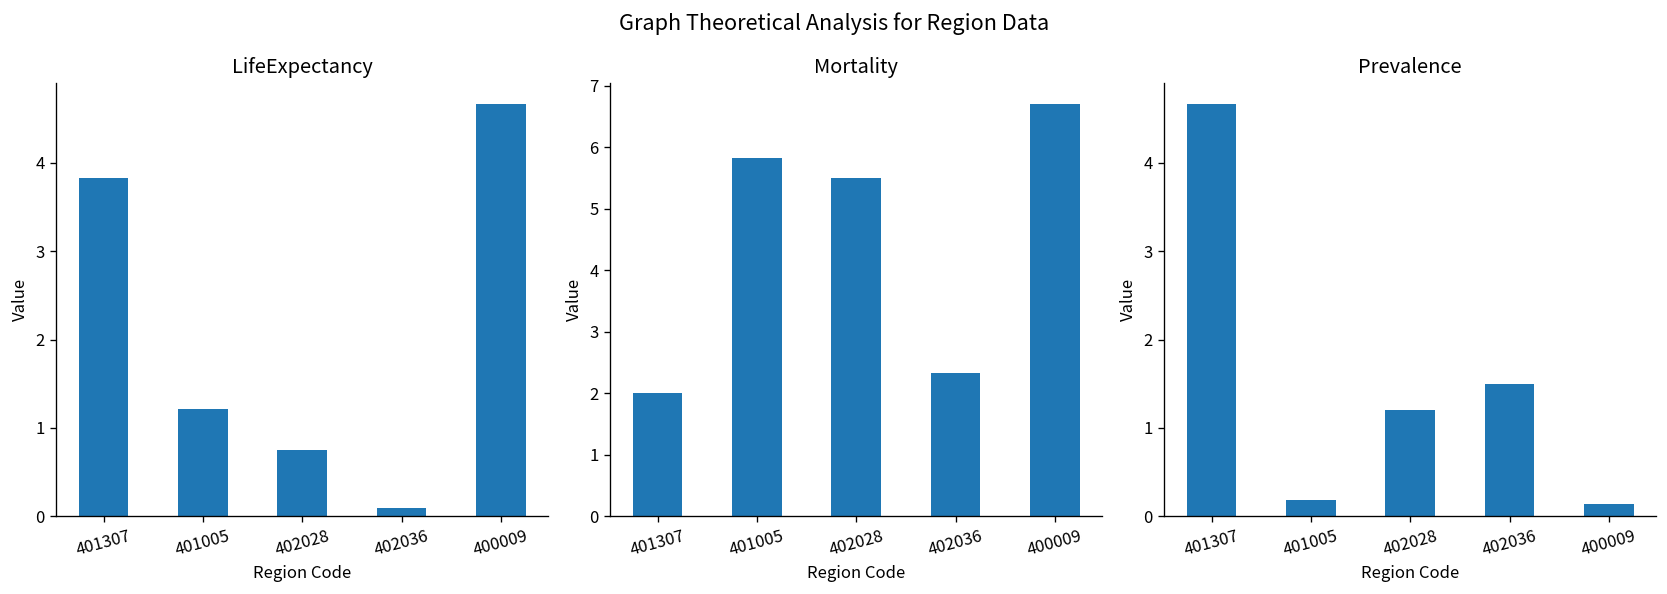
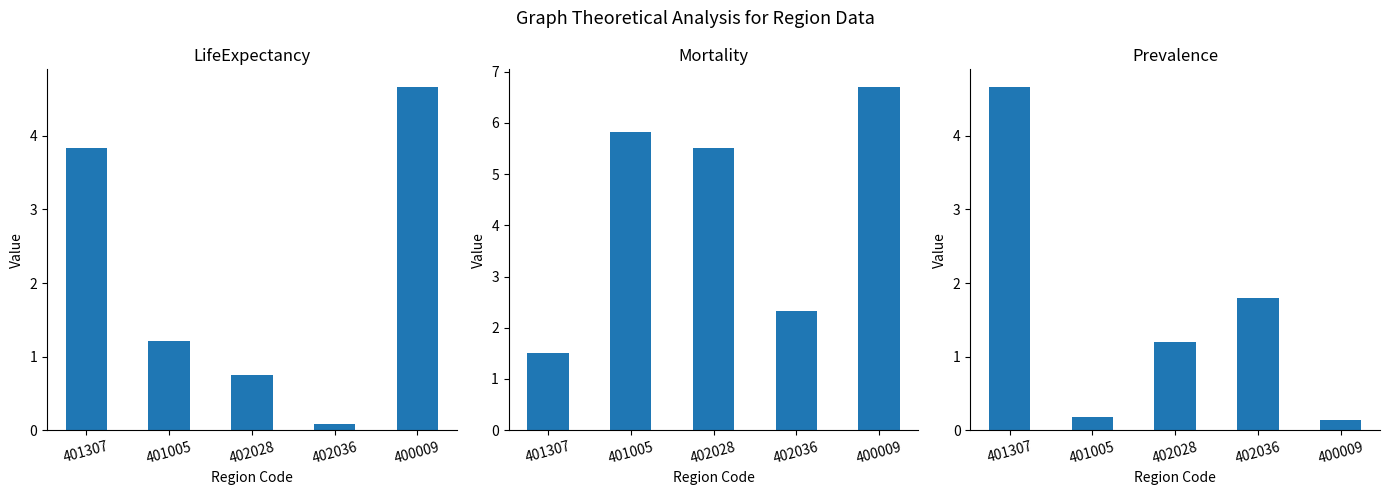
Mortality, 401307: 2.0 -> 1.5
Prevalence, 402036: 1.5 -> 1.8
